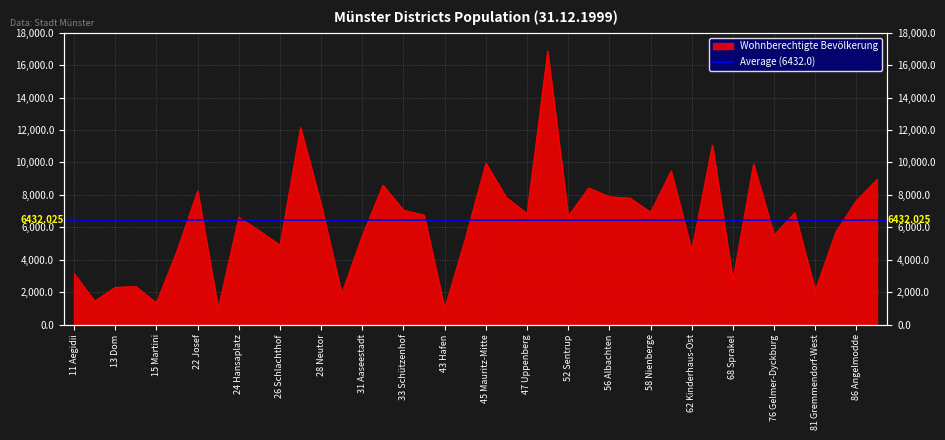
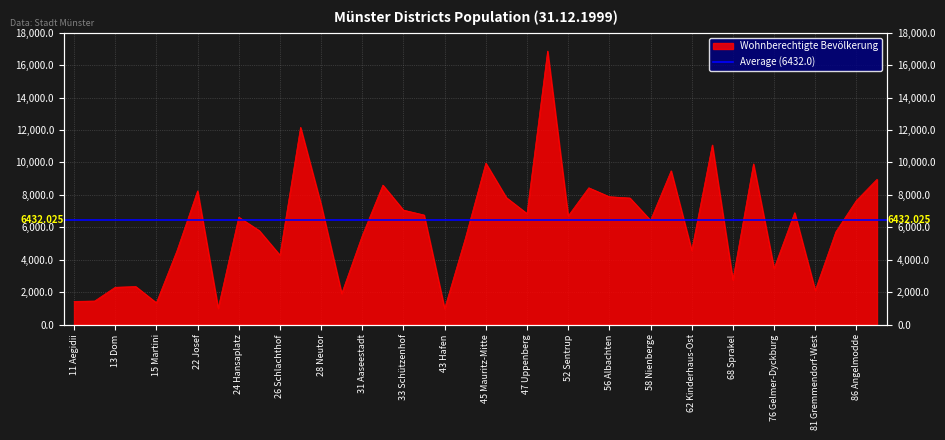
11 Aegidii: 3,100 -> 1,400
26 Schlachthof: 4,900 -> 4,300
58 Nienberge: 6,900 -> 6,400
76 Gelmer-Dyckburg: 5,500 -> 3,500
